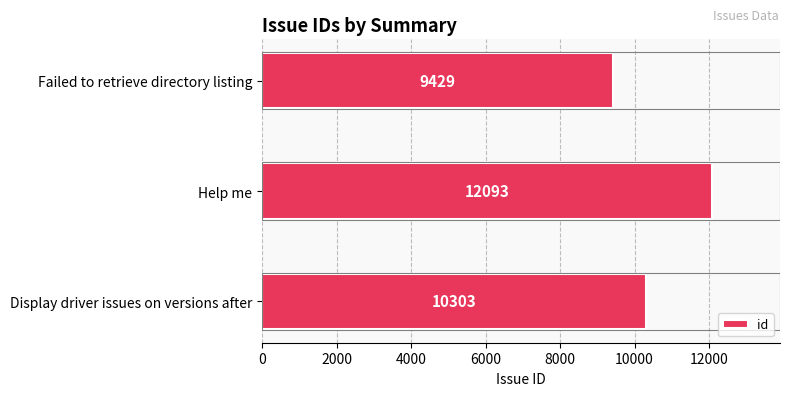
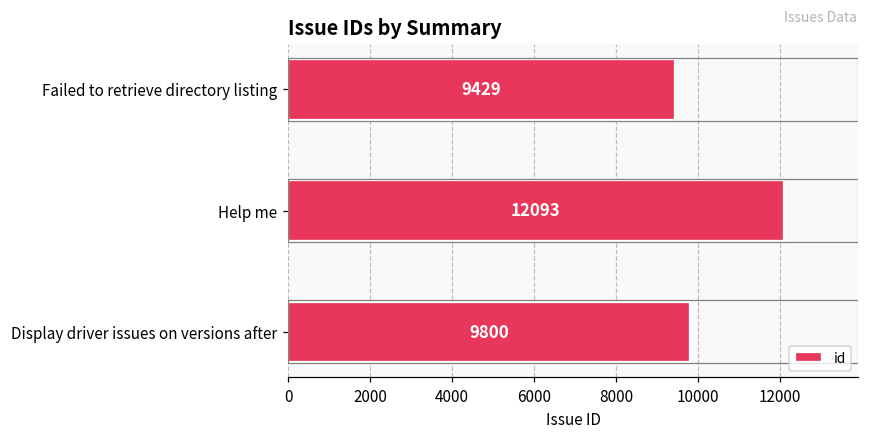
Display driver issues on versions after: 10303 -> 9800
